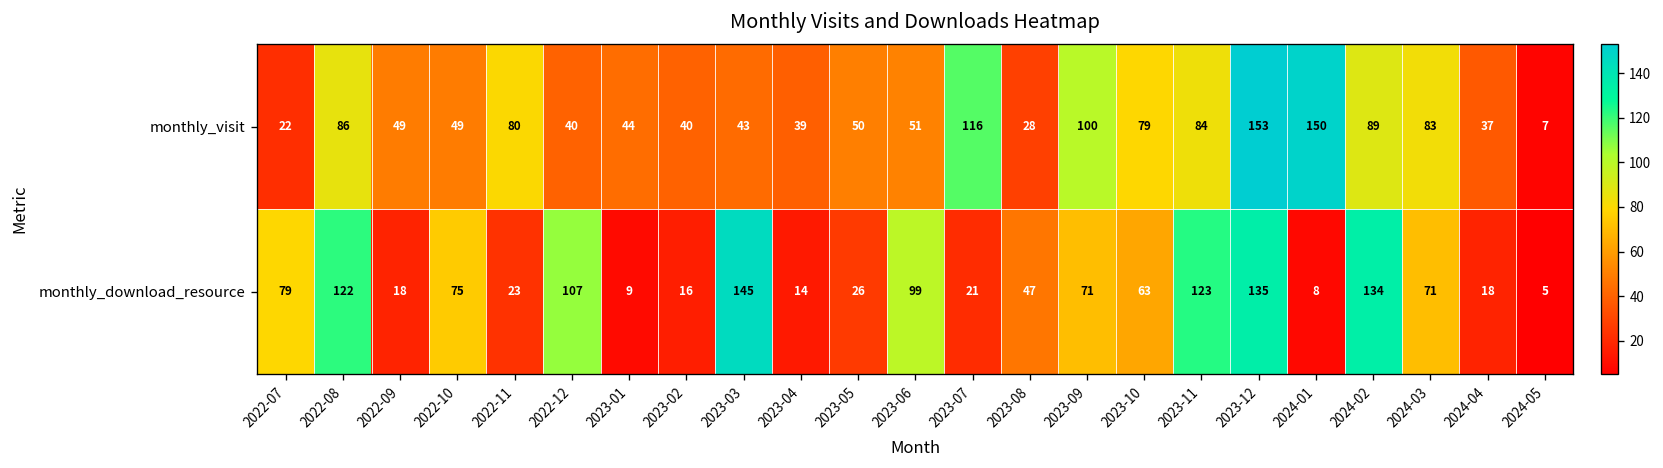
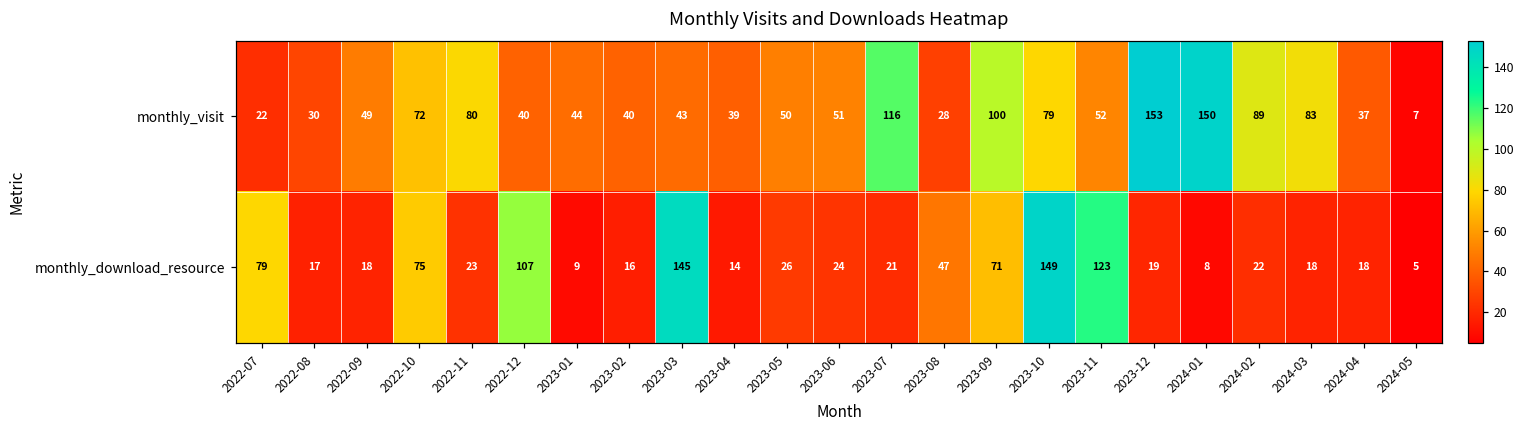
monthly_visit, 2022-08: 86 -> 30
monthly_visit, 2022-10: 49 -> 72
monthly_visit, 2023-11: 84 -> 52
monthly_download_resource, 2022-08: 122 -> 17
monthly_download_resource, 2023-06: 99 -> 24
monthly_download_resource, 2023-10: 63 -> 149
monthly_download_resource, 2023-12: 135 -> 19
monthly_download_resource, 2024-02: 134 -> 22
monthly_download_resource, 2024-03: 71 -> 18
